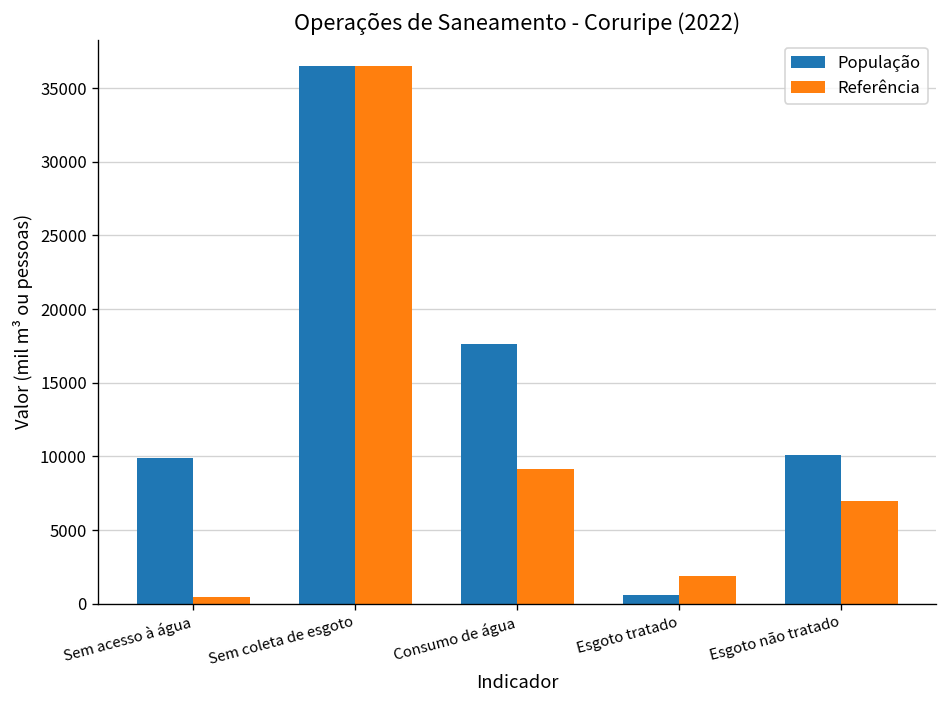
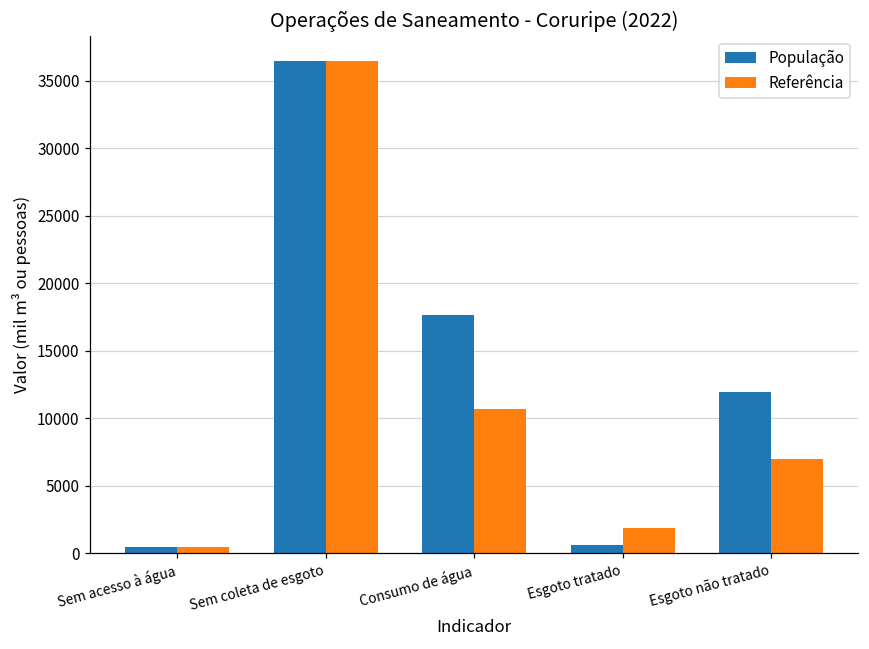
População, Sem acesso à água: 9900 -> 500
Referência, Consumo de água: 9200 -> 10700
População, Esgoto não tratado: 10100 -> 12000
